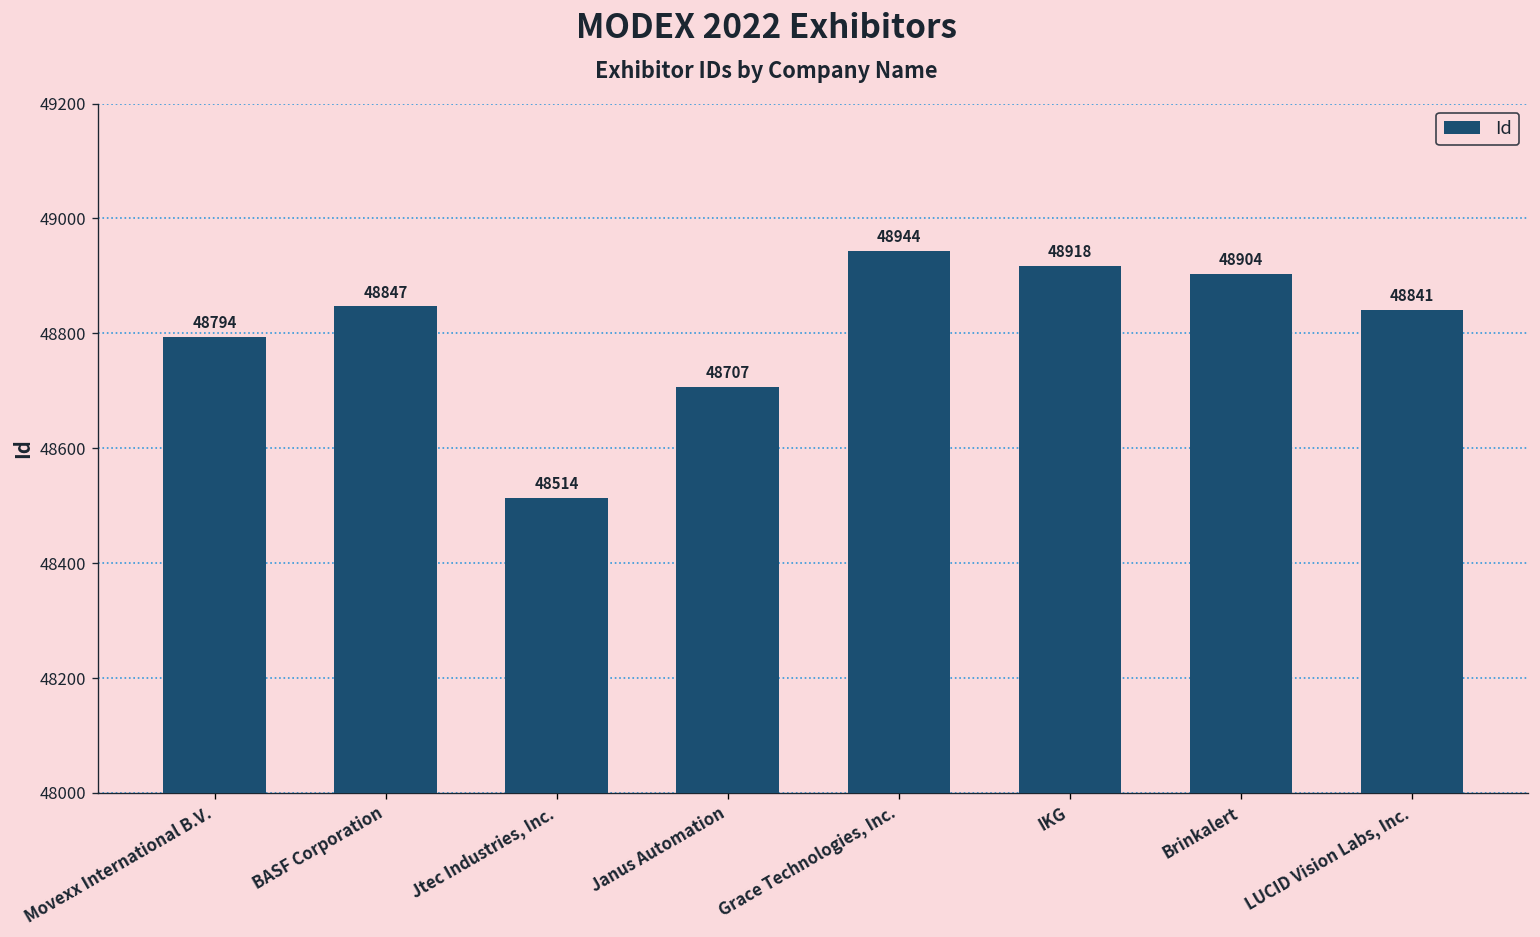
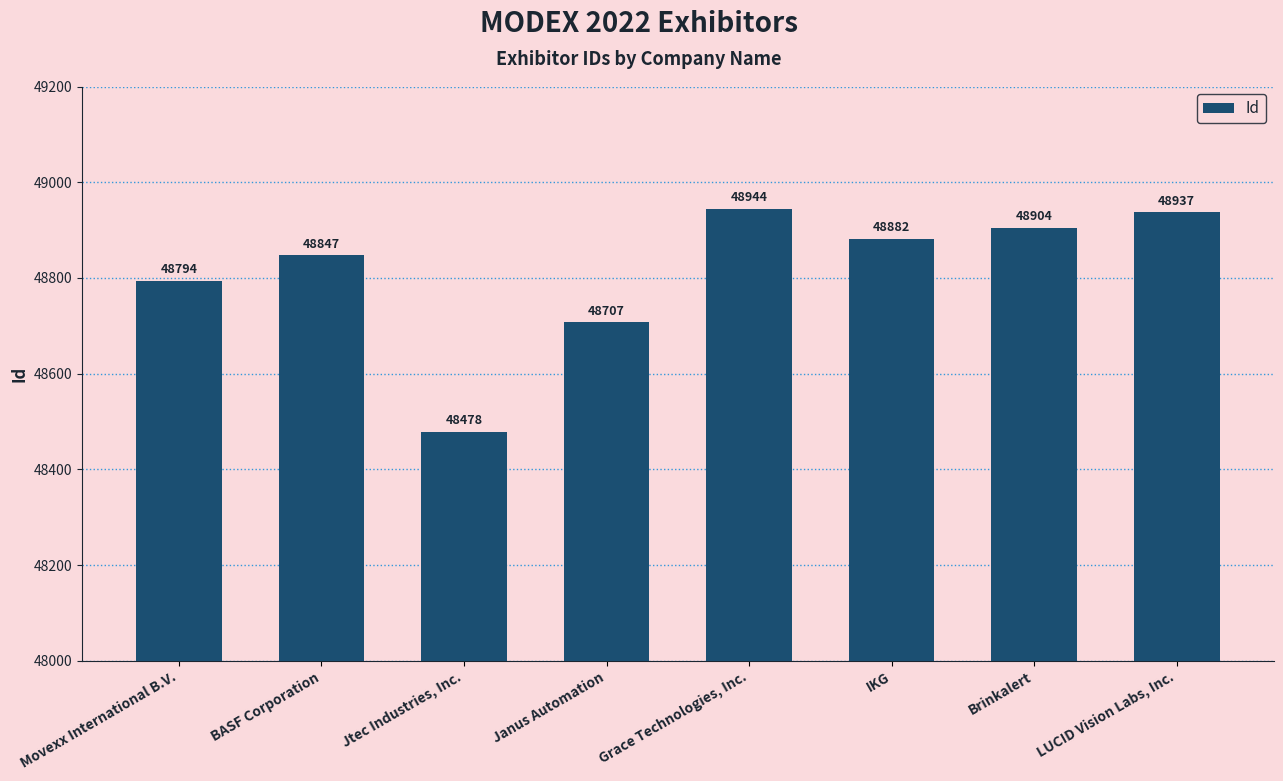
Jtec Industries, Inc.: 48514 -> 48478
IKG: 48918 -> 48882
LUCID Vision Labs, Inc.: 48841 -> 48937
